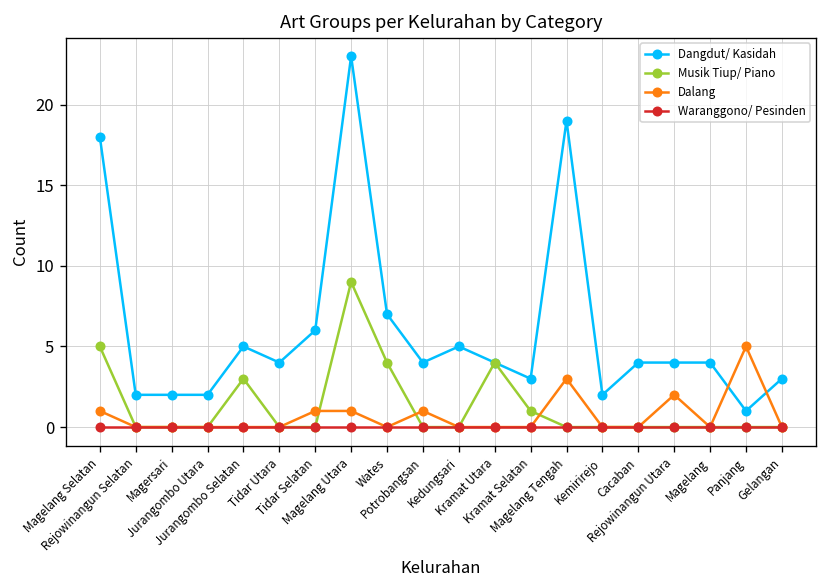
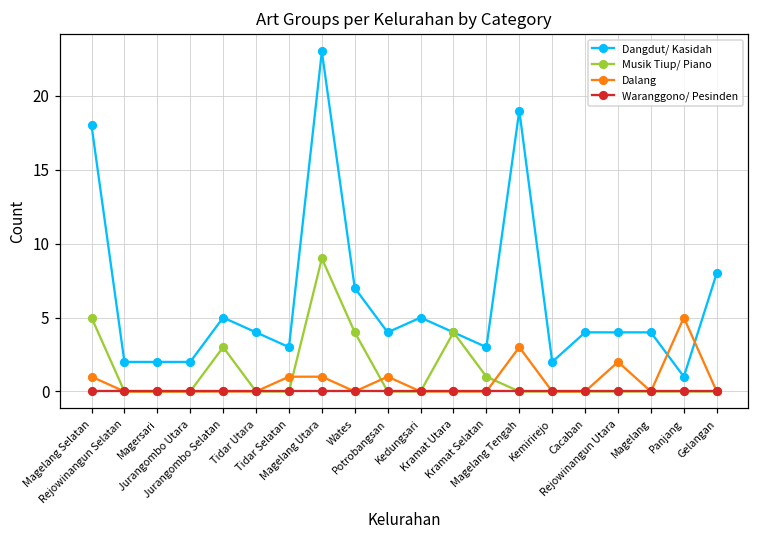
Dangdut/ Kasidah, Tidar Selatan: 6 -> 3
Dangdut/ Kasidah, Gelangan: 3 -> 8
